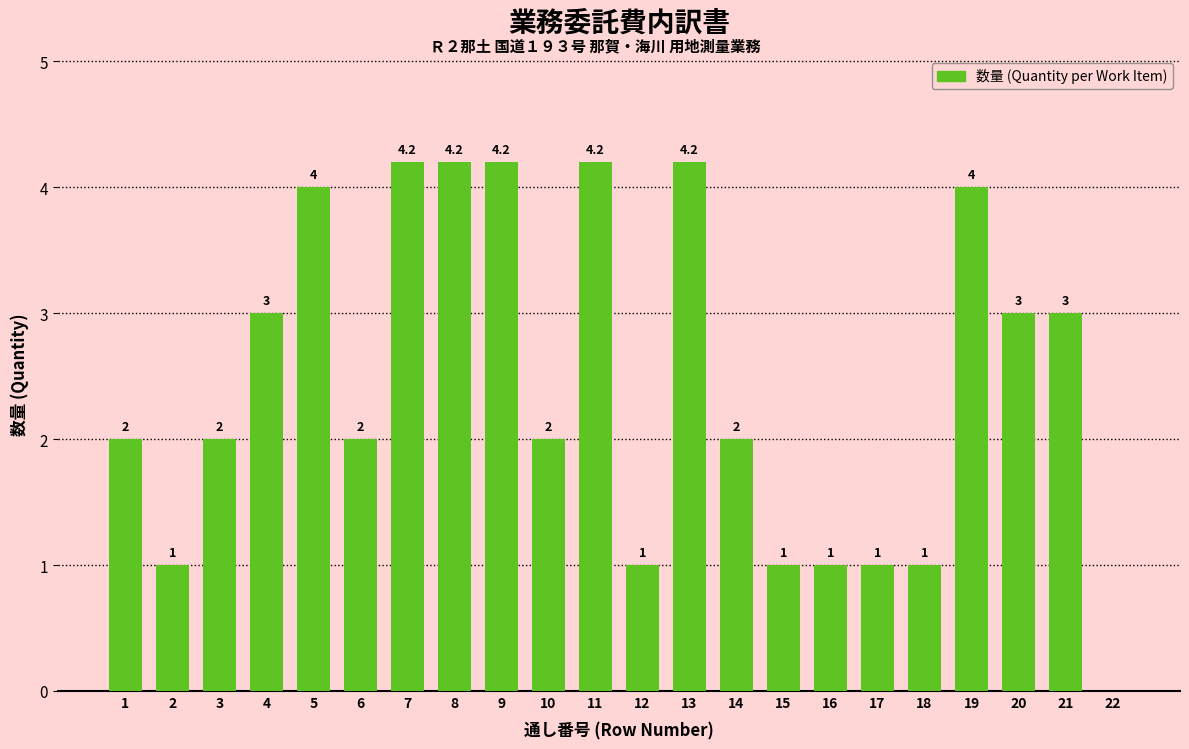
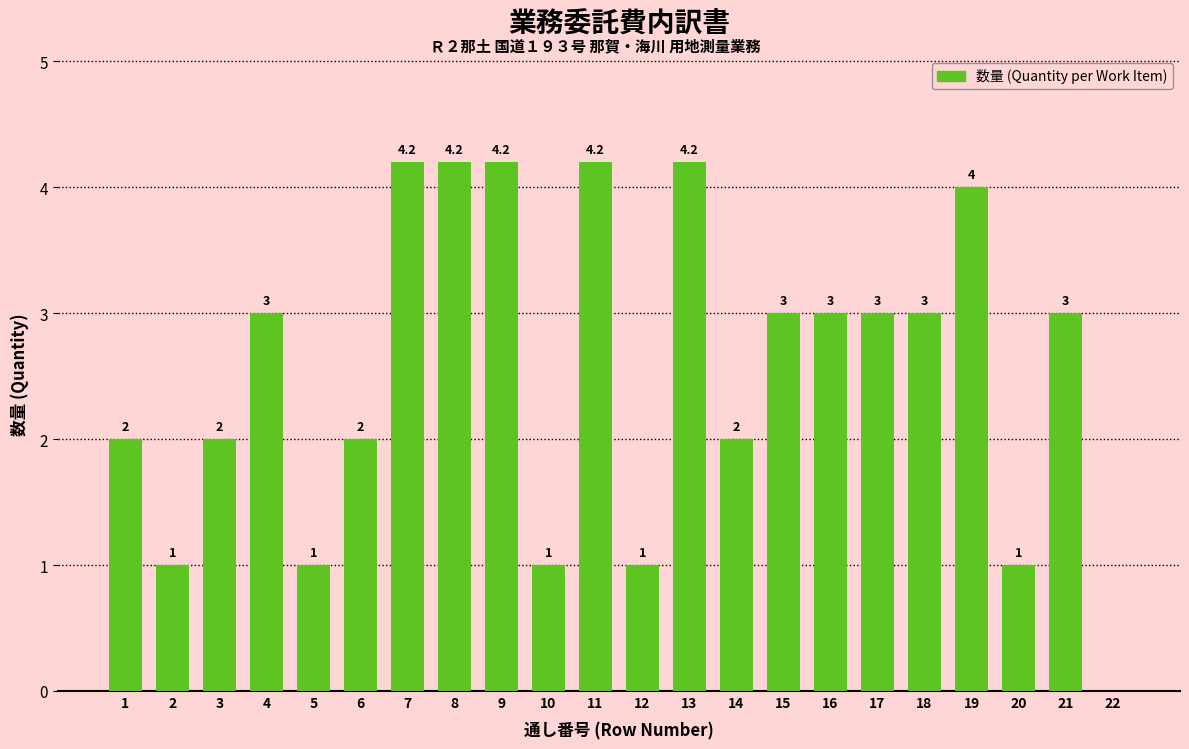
5: 4 -> 1
10: 2 -> 1
15: 1 -> 3
16: 1 -> 3
17: 1 -> 3
18: 1 -> 3
20: 3 -> 1
